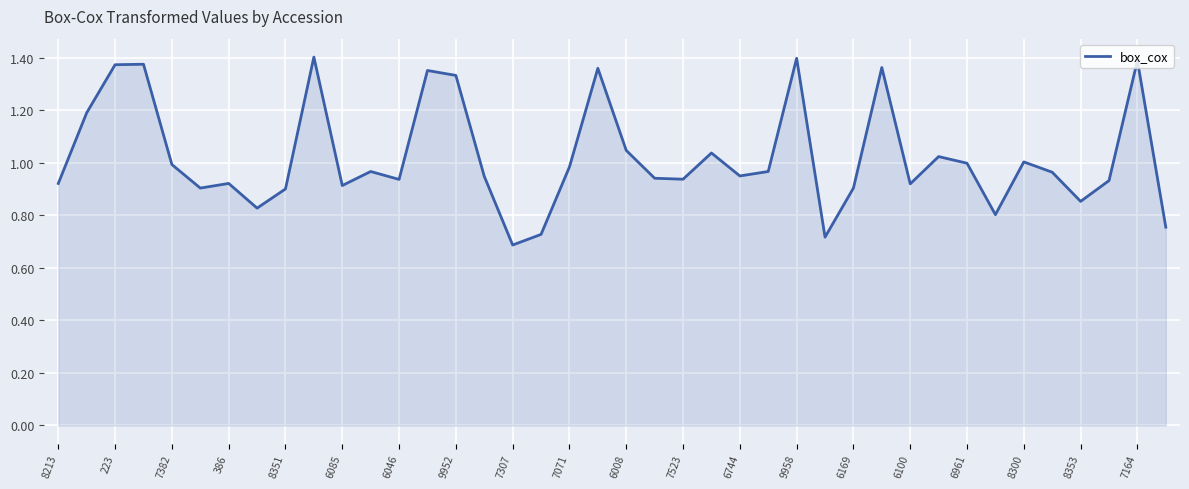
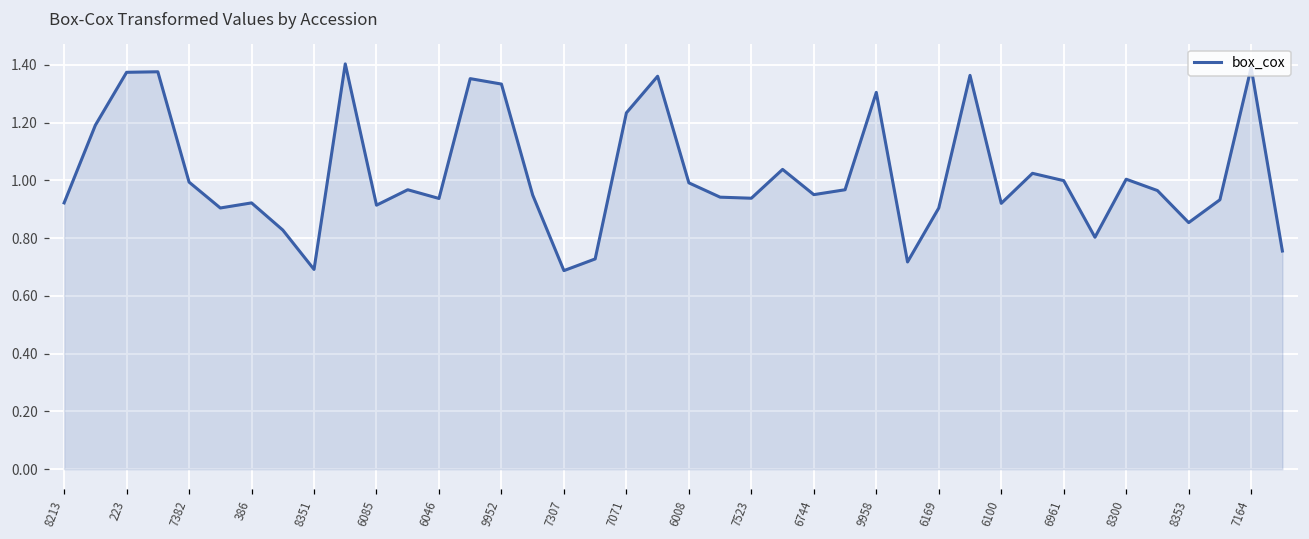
8351: 0.90 -> 0.69
7071: 0.98 -> 1.23
6008: 1.05 -> 0.99
9958: 1.40 -> 1.30
